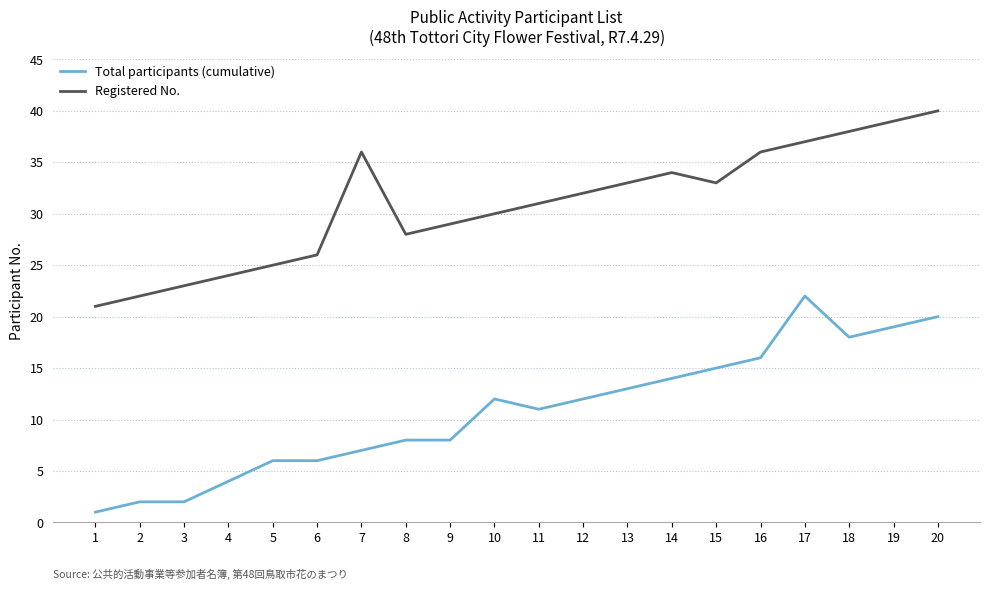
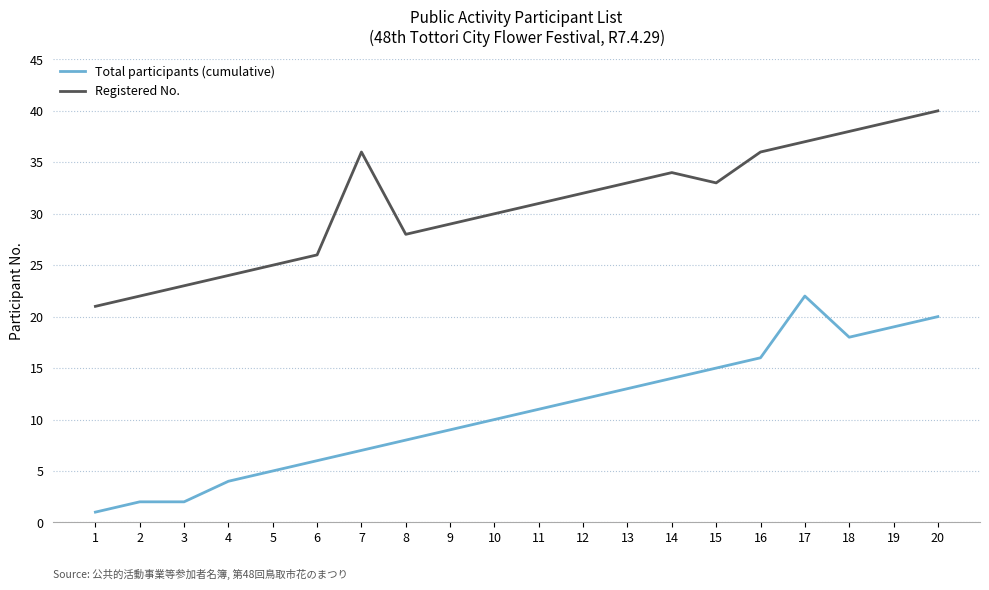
Total participants (cumulative), 5: 6 -> 5
Total participants (cumulative), 9: 8 -> 9
Total participants (cumulative), 10: 12 -> 10
